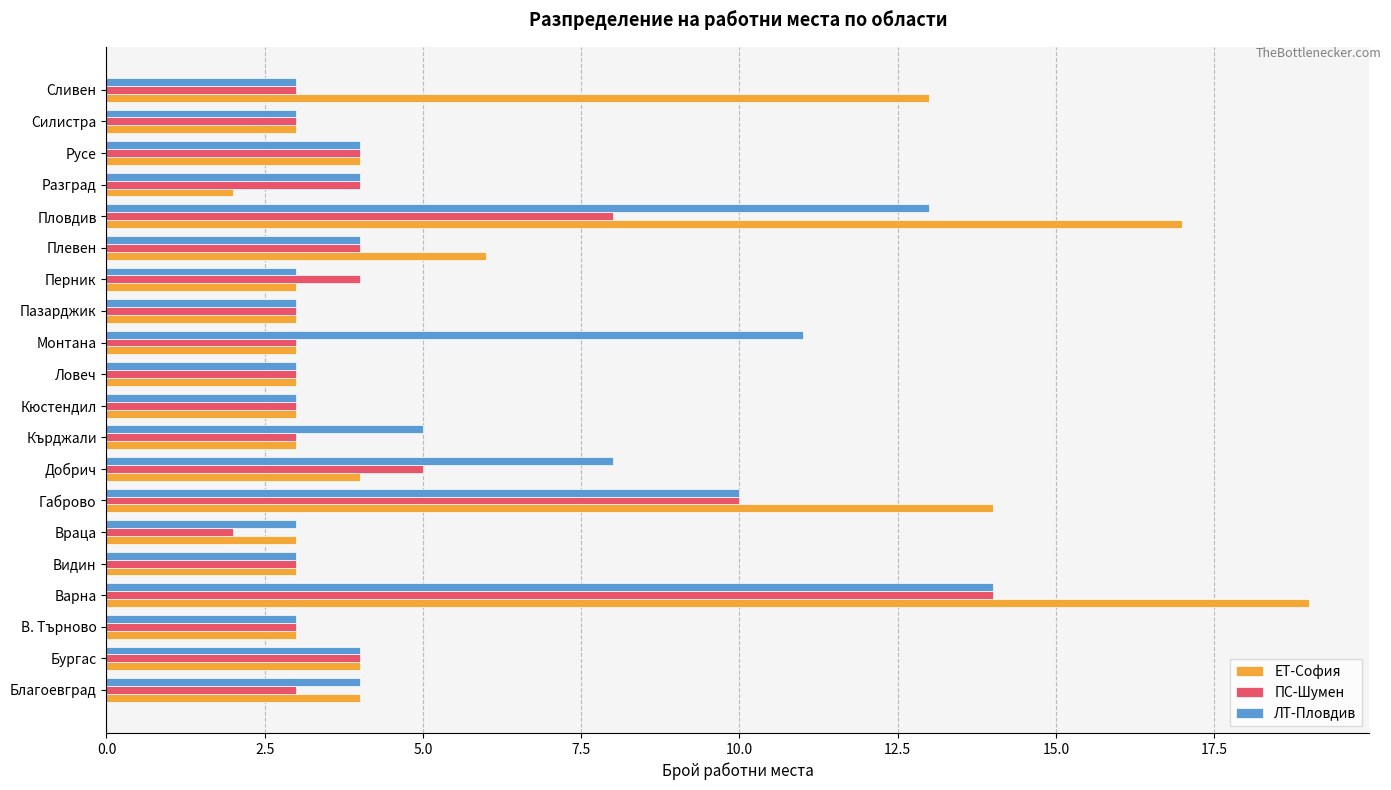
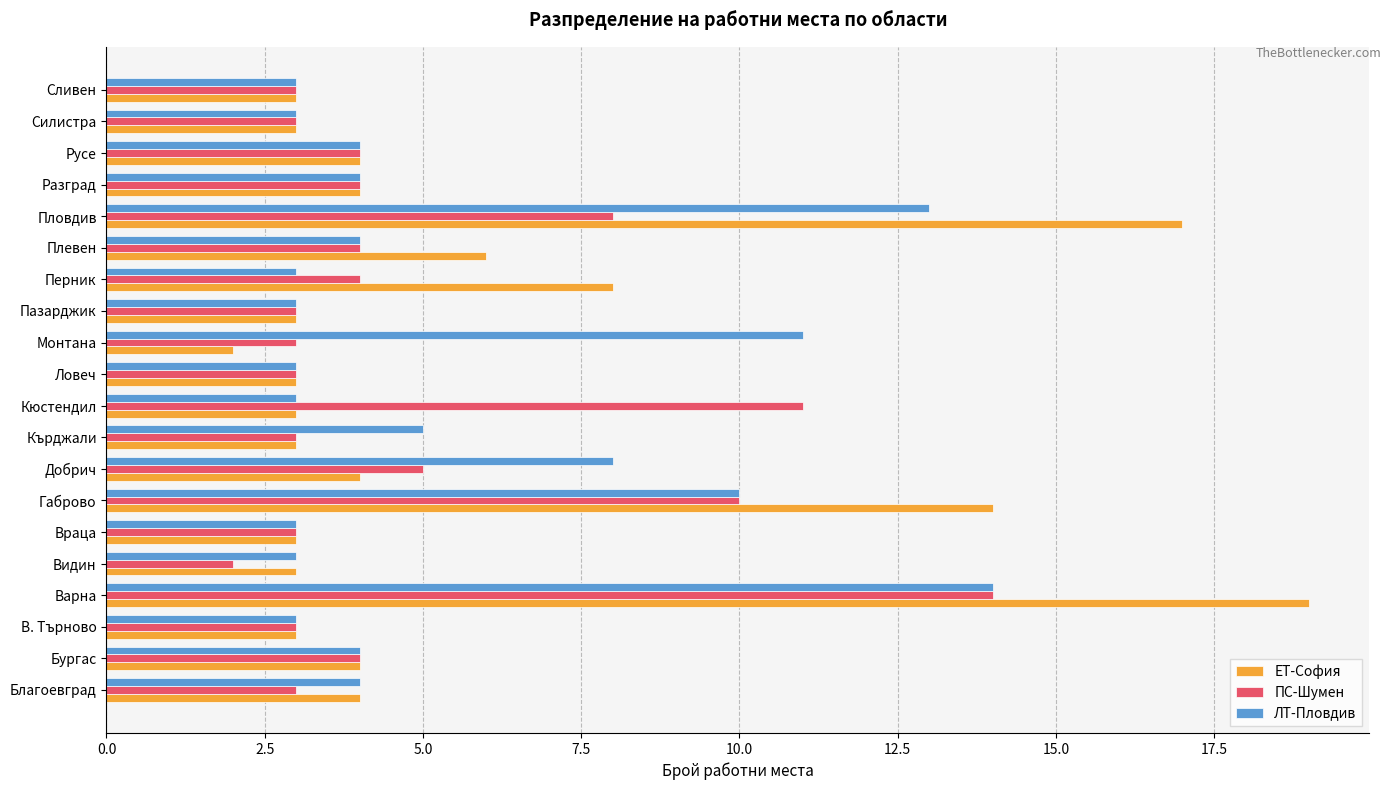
ЕТ-София, Сливен: 13 -> 3
ЕТ-София, Разград: 2 -> 4
ЕТ-София, Перник: 3 -> 8
ЕТ-София, Монтана: 3 -> 2
ПС-Шумен, Кюстендил: 3 -> 11
ПС-Шумен, Враца: 2 -> 3
ПС-Шумен, Видин: 3 -> 2
